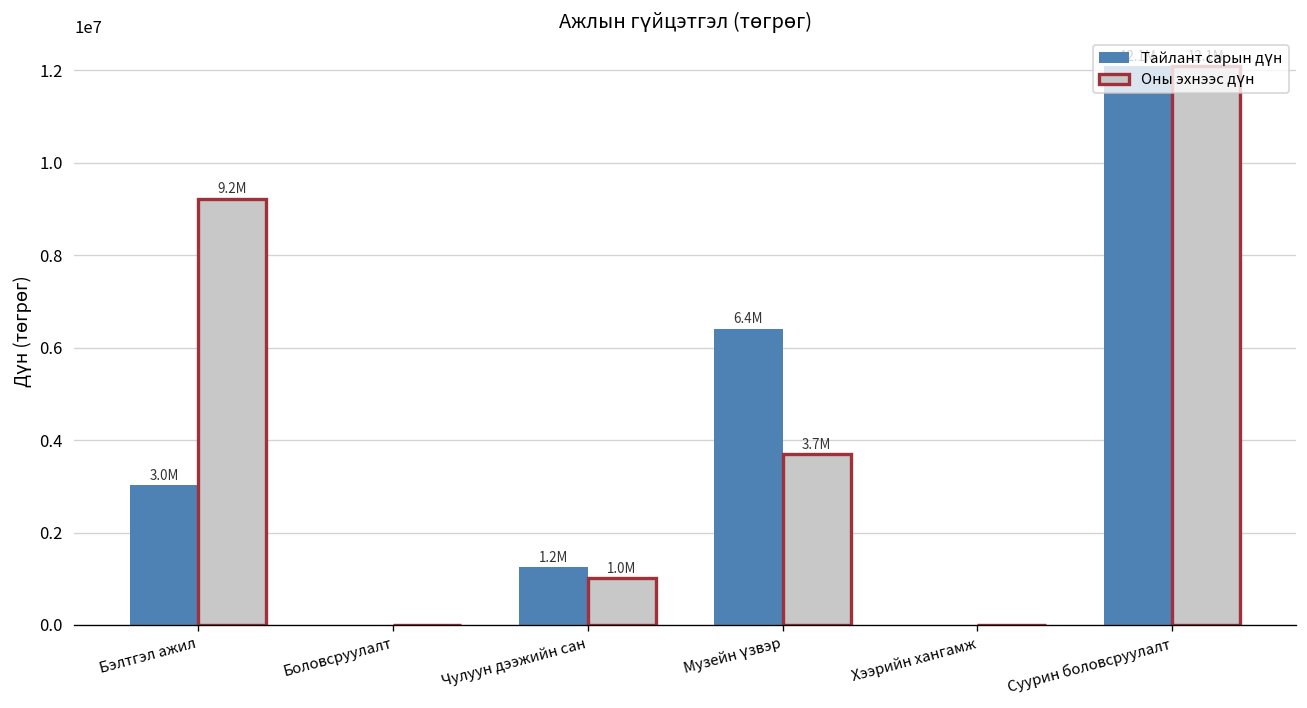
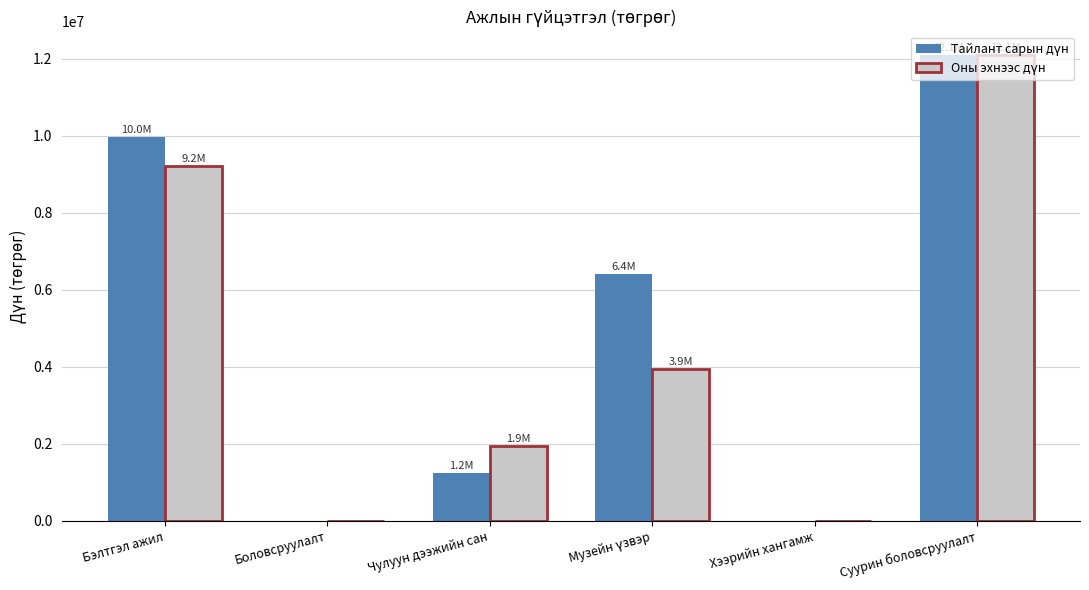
Тайлант сарын дүн, Бэлтгэл ажил: 3.0M -> 10.0M
Оны эхнээс дүн, Чулуун дээжийн сан: 1.0M -> 1.9M
Оны эхнээс дүн, Музейн үзвэр: 3.7M -> 3.9M
